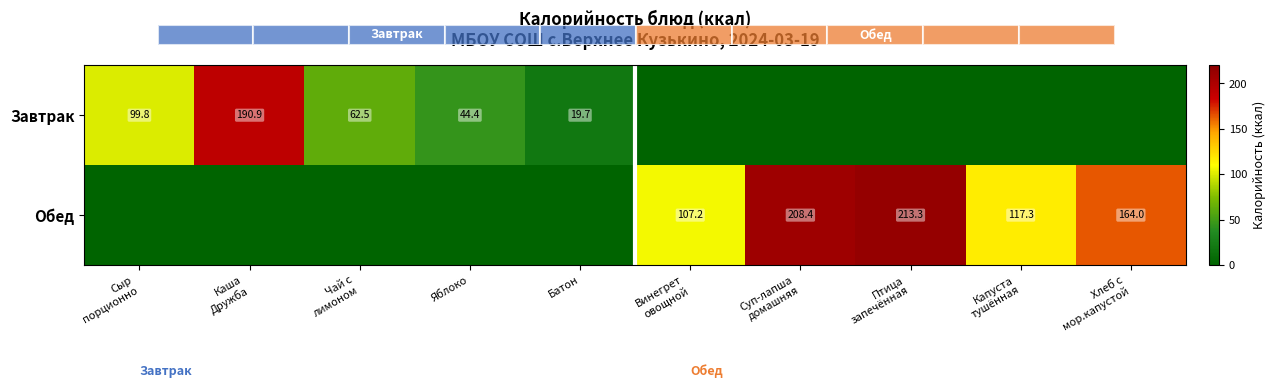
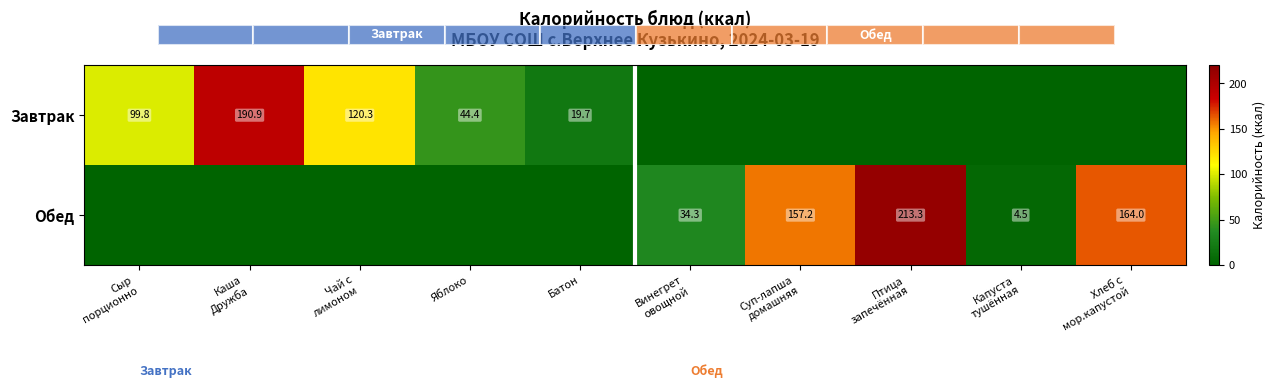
Завтрак, Чай с лимоном: 62.5 -> 120.3
Обед, Винегрет овощной: 107.2 -> 34.3
Обед, Суп-лапша домашняя: 208.4 -> 157.2
Обед, Капуста тушённая: 117.3 -> 4.5
